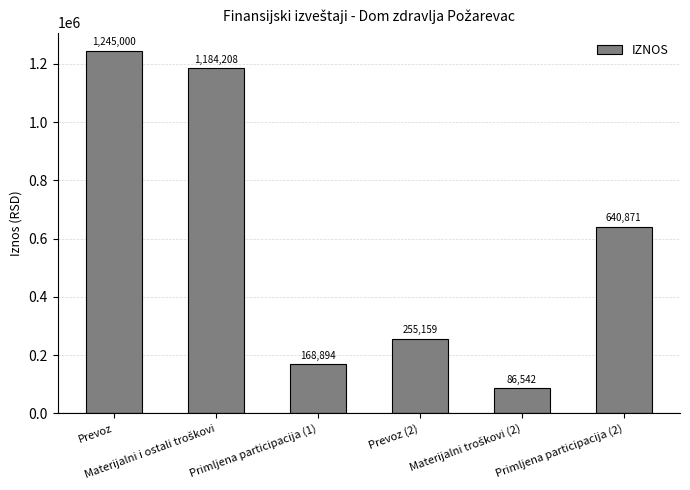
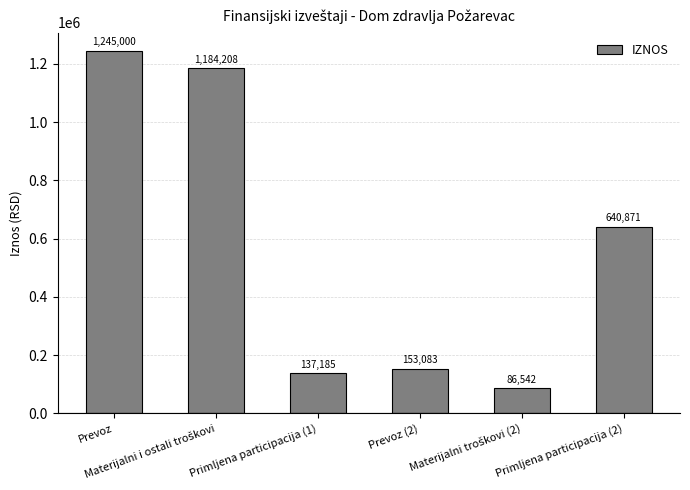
Primljena participacija (1): 168,894 -> 137,185
Prevoz (2): 255,159 -> 153,083
